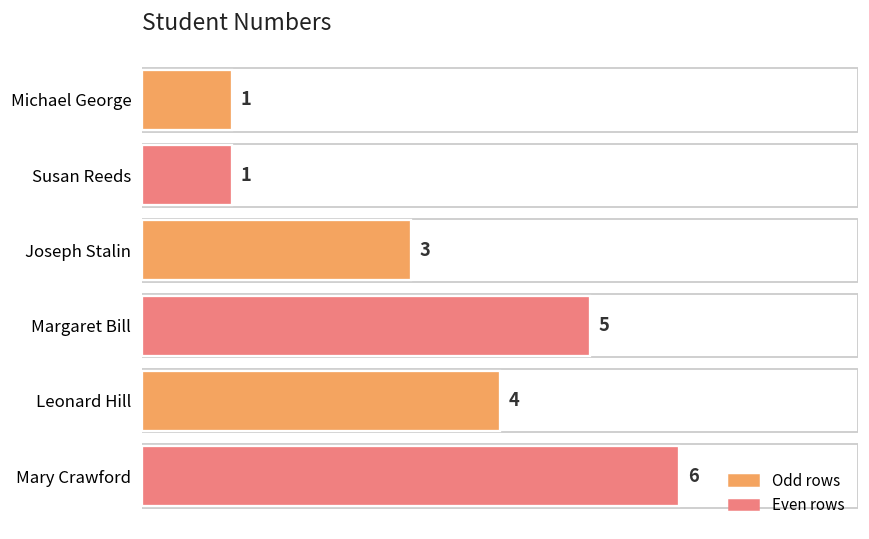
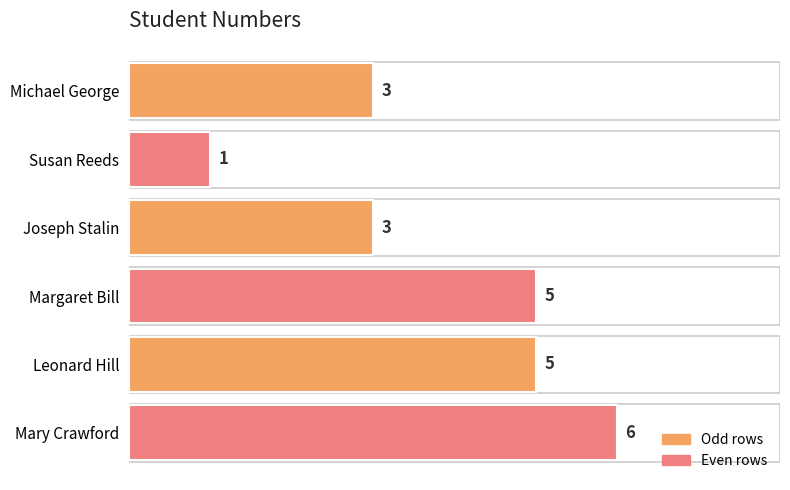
Michael George: 1 -> 3
Leonard Hill: 4 -> 5
